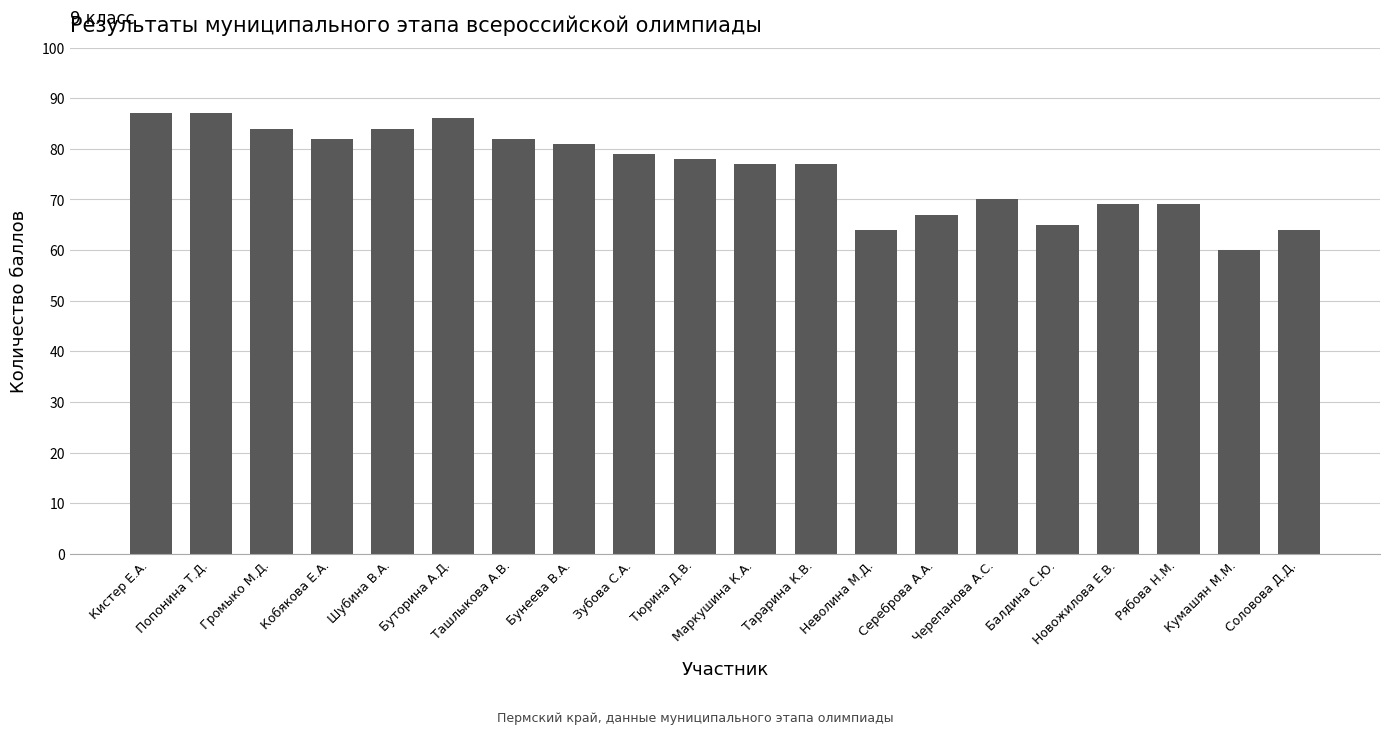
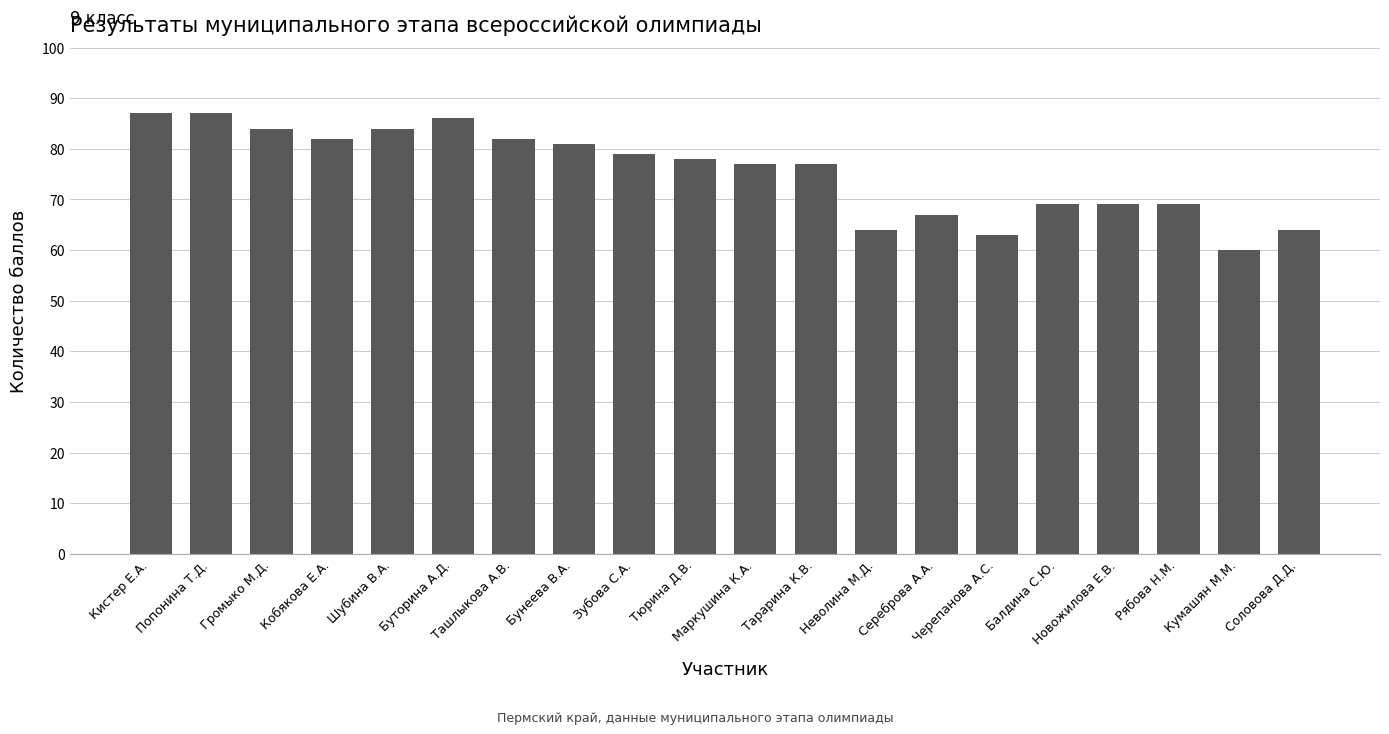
Черепанова А.С.: 70 -> 63
Балдина С.Ю.: 65 -> 69
